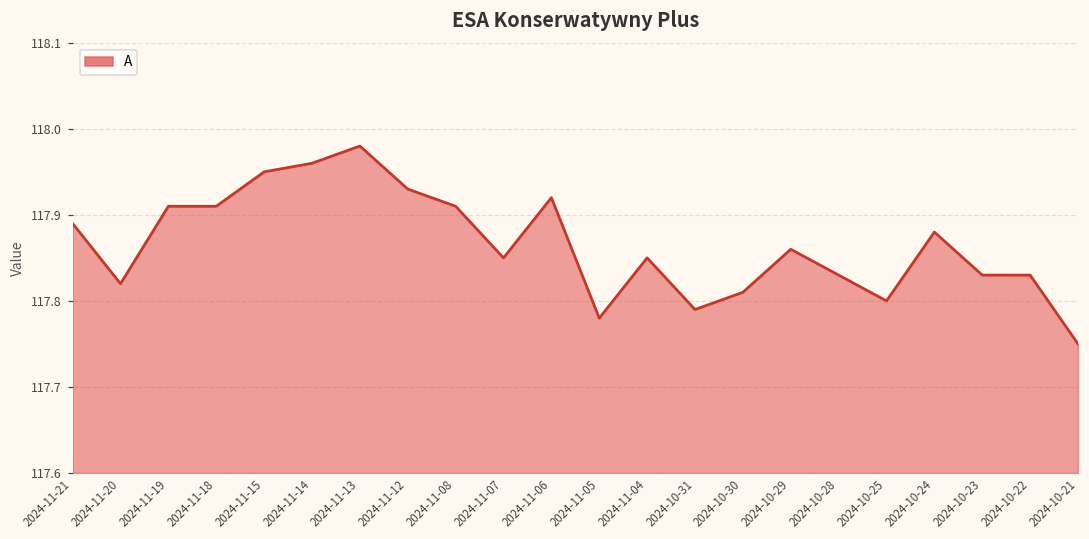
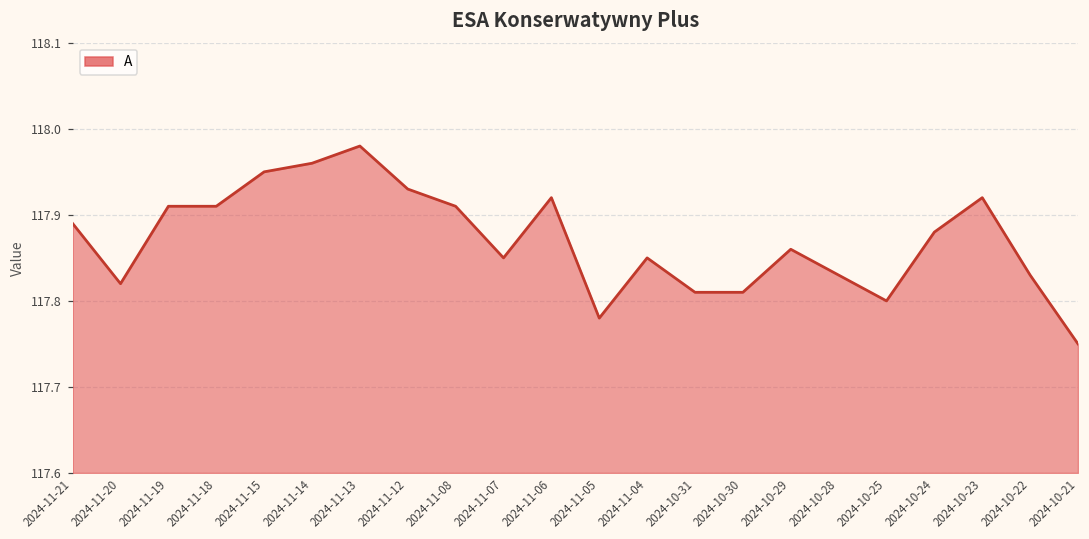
2024-10-31: 117.79 -> 117.81
2024-10-23: 117.83 -> 117.92
